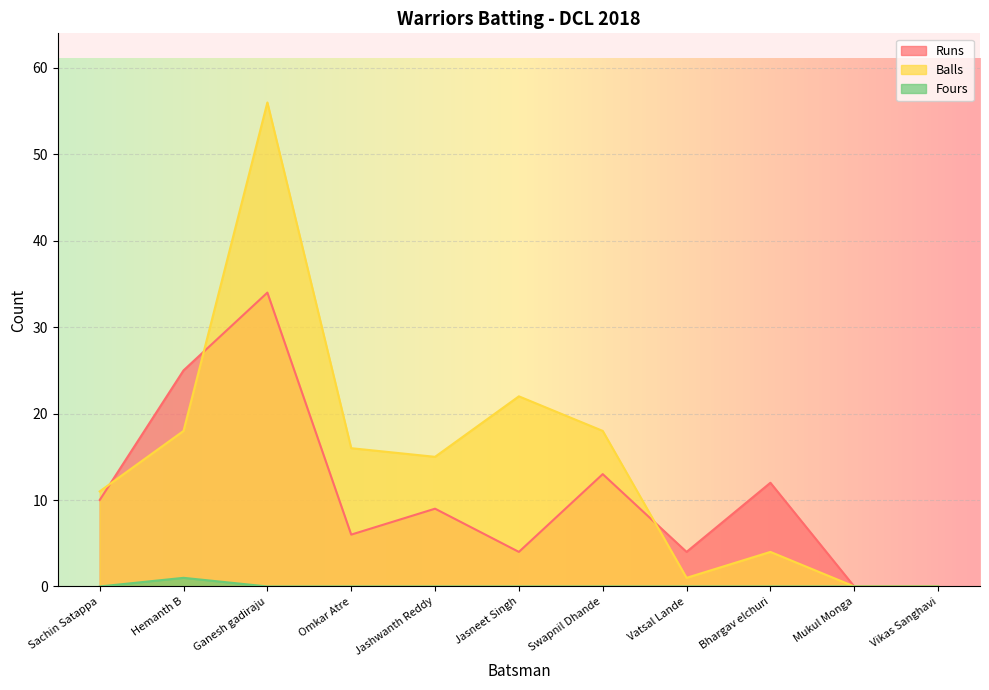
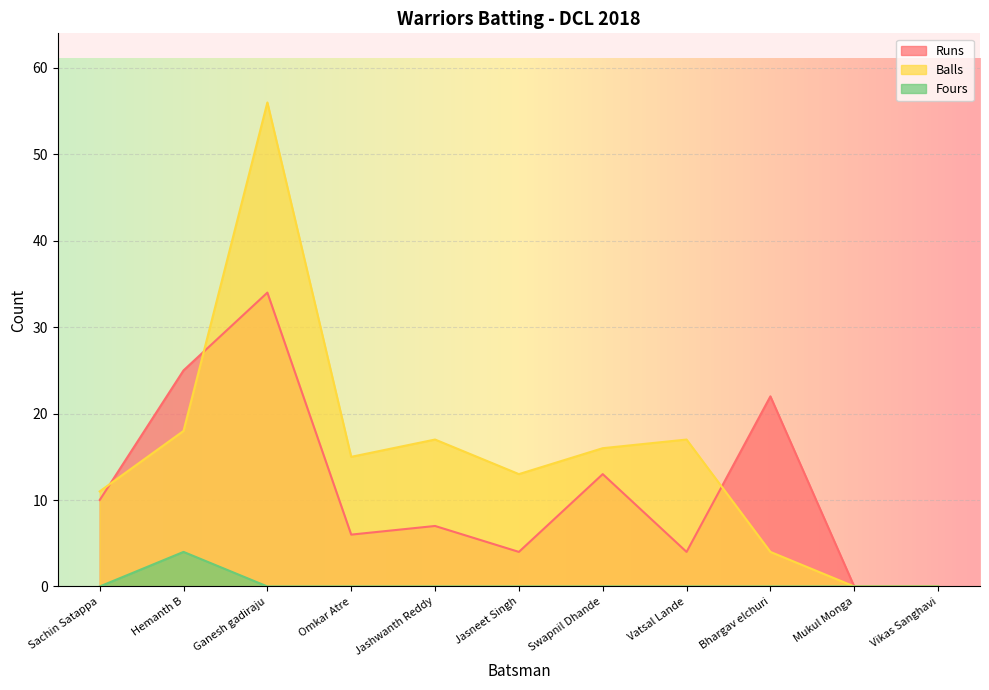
Fours, Hemanth B: 1 -> 4
Balls, Omkar Atre: 16 -> 15
Runs, Jashwanth Reddy: 9 -> 7
Balls, Jashwanth Reddy: 15 -> 17
Balls, Jasneet Singh: 22 -> 13
Balls, Swapnil Dhande: 18 -> 16
Balls, Vatsal Lande: 1 -> 17
Runs, Bhargav elchuri: 12 -> 22
